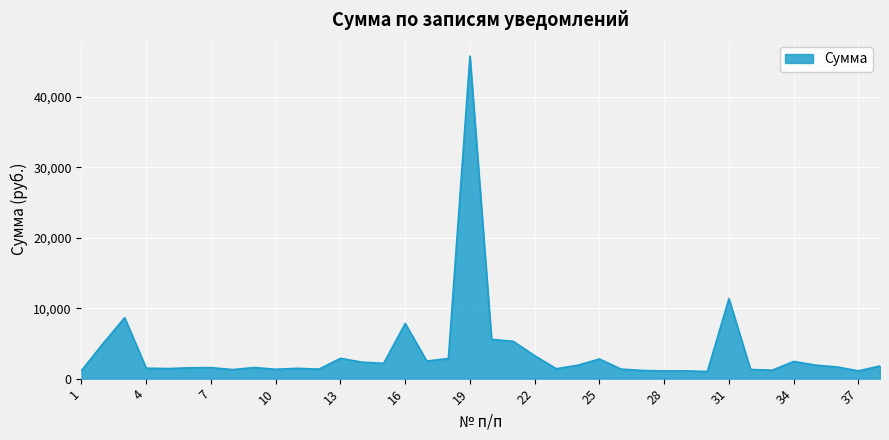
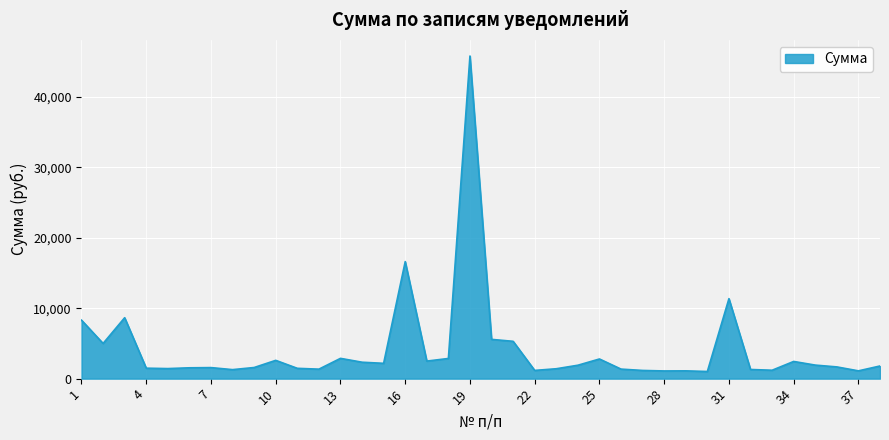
1: 1,000 -> 8,000
10: 1,000 -> 3,000
16: 8,000 -> 17,000
22: 3,000 -> 1,000
